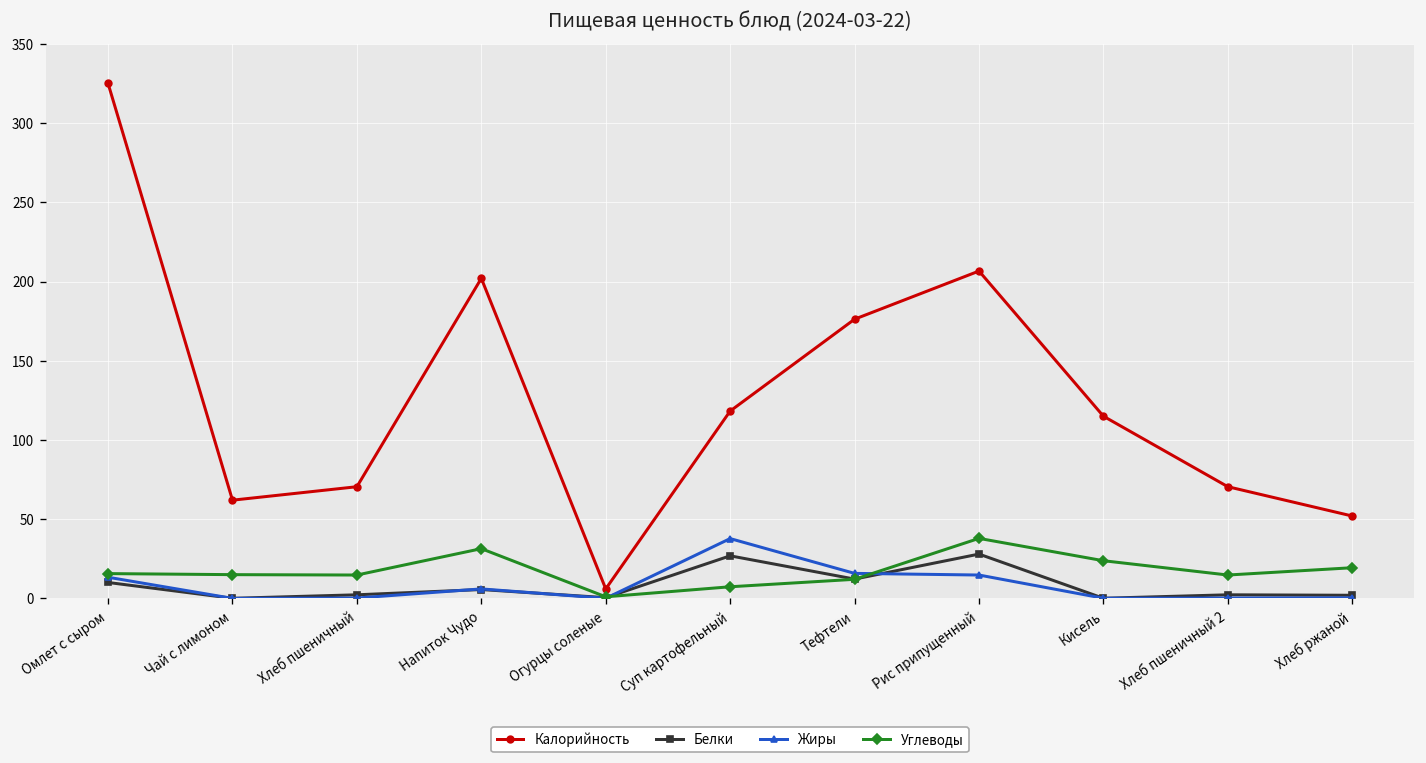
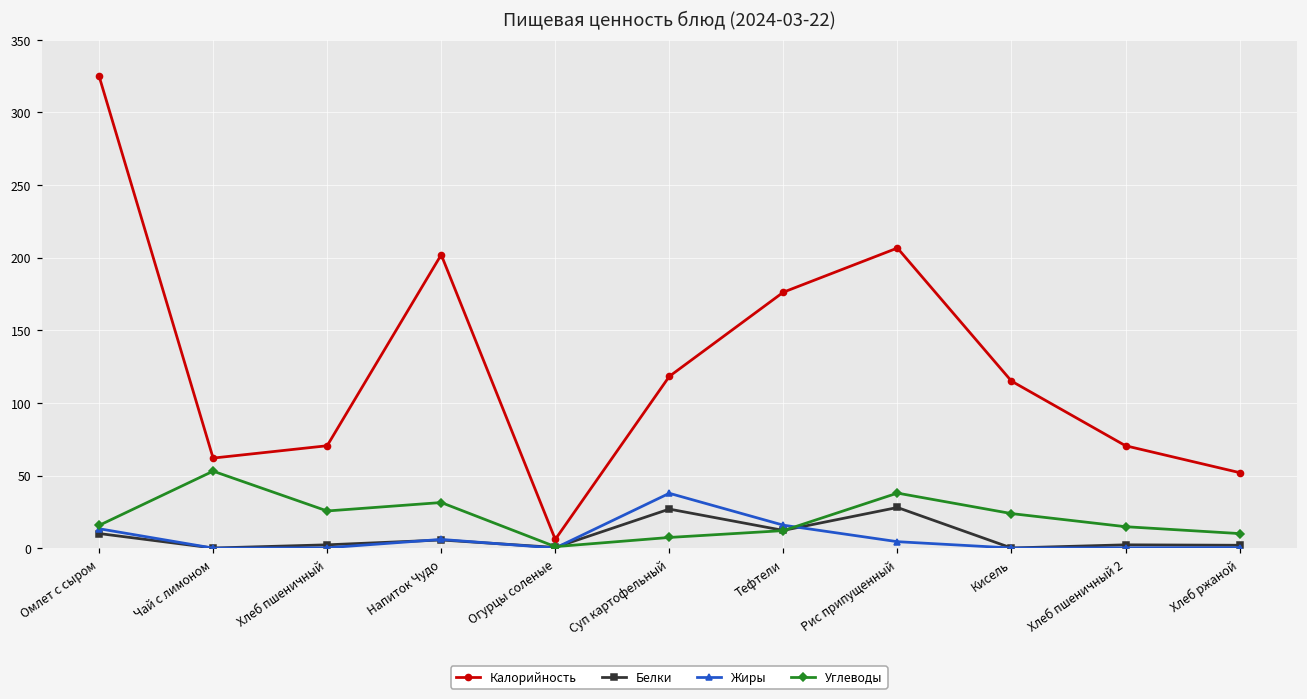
Углеводы, Чай с лимоном: 15 -> 53
Углеводы, Хлеб пшеничный: 15 -> 26
Жиры, Рис припущенный: 15 -> 4
Углеводы, Хлеб ржаной: 19 -> 10
